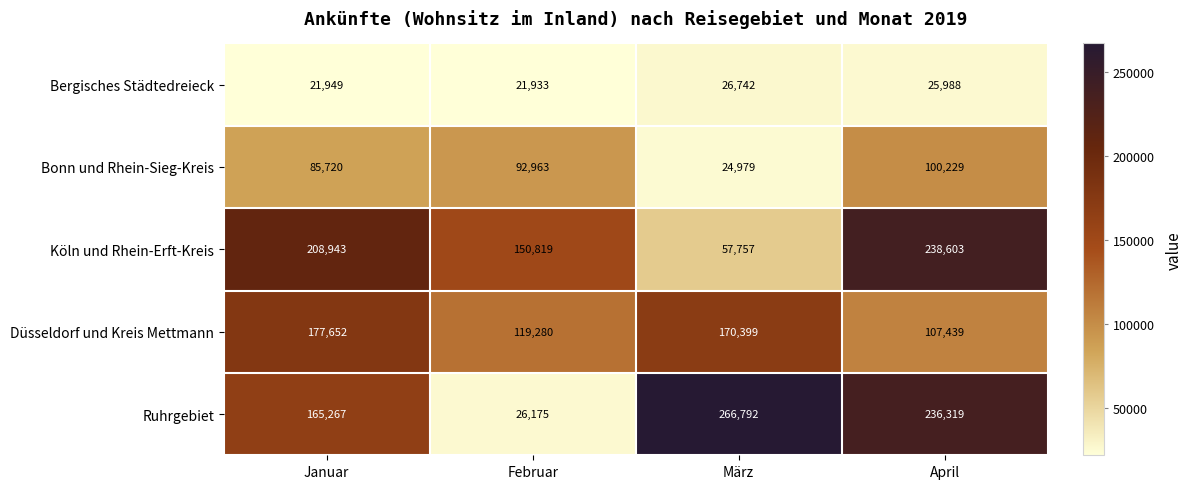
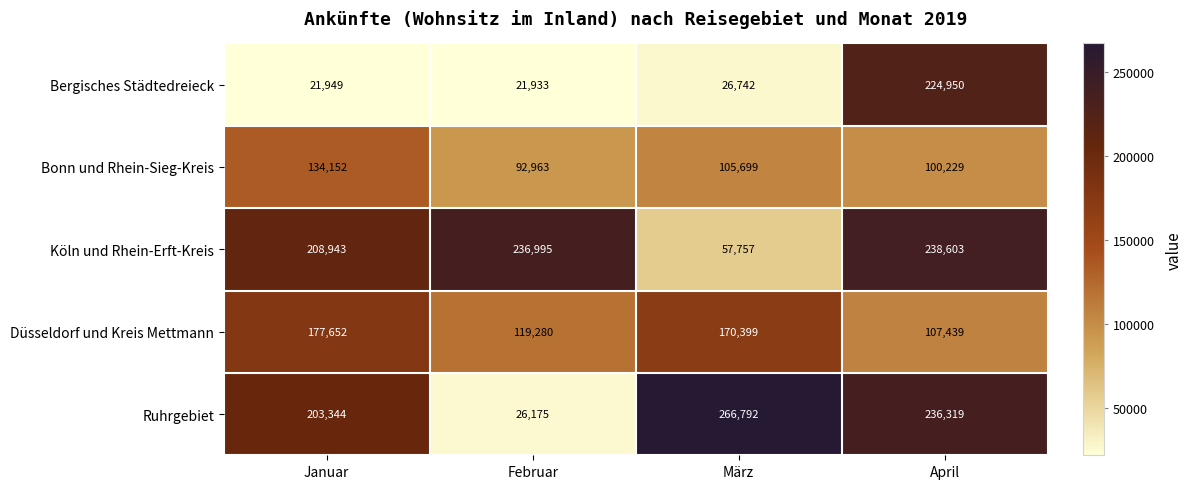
Bergisches Städtedreieck, April: 25,988 -> 224,950
Bonn und Rhein-Sieg-Kreis, Januar: 85,720 -> 134,152
Bonn und Rhein-Sieg-Kreis, März: 24,979 -> 105,699
Köln und Rhein-Erft-Kreis, Februar: 150,819 -> 236,995
Ruhrgebiet, Januar: 165,267 -> 203,344
